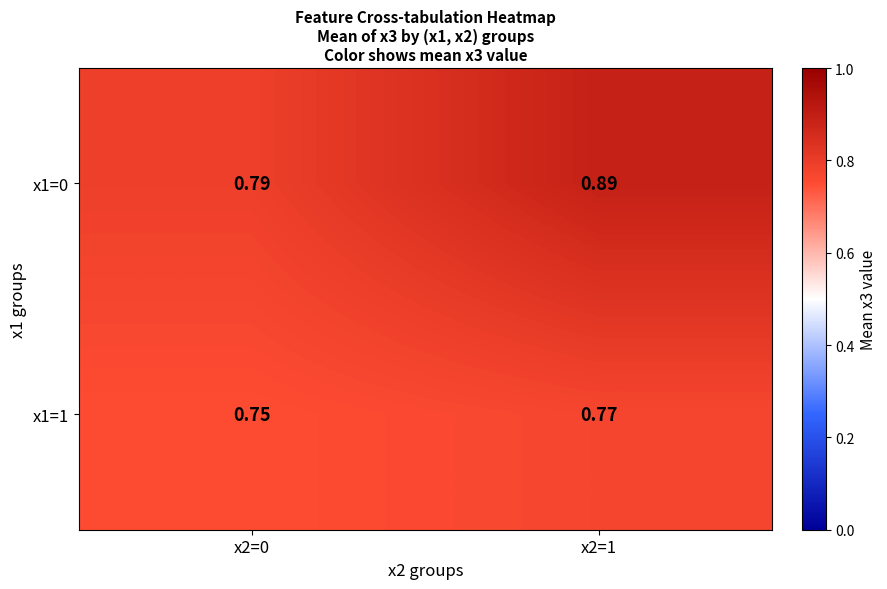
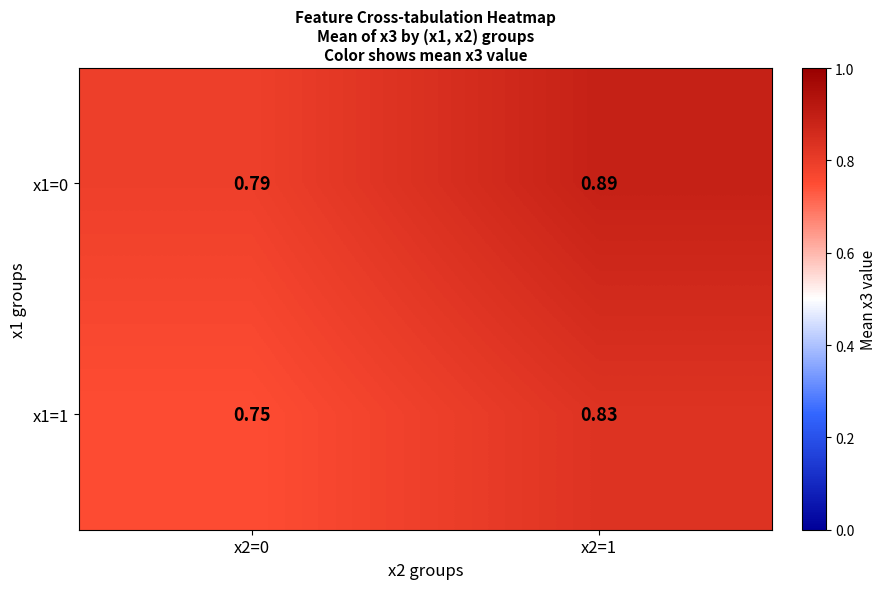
x1=1, x2=1: 0.77 -> 0.83
